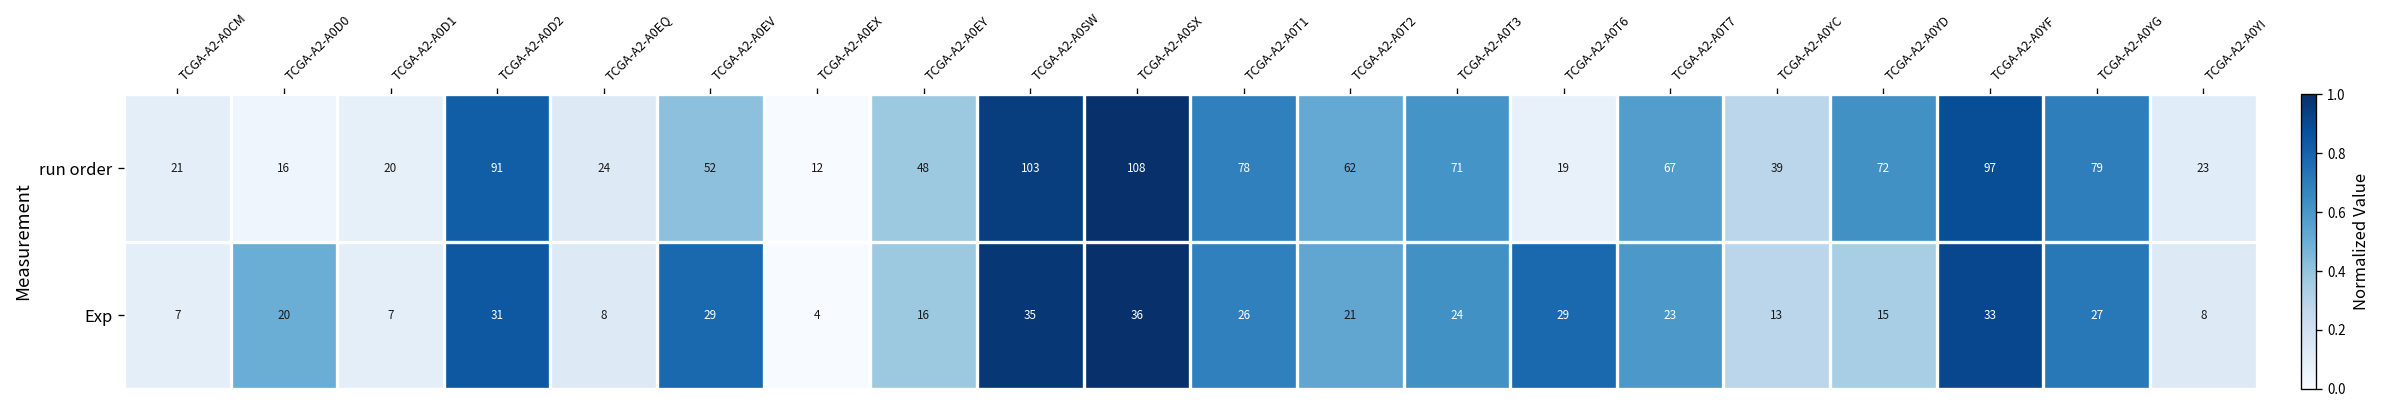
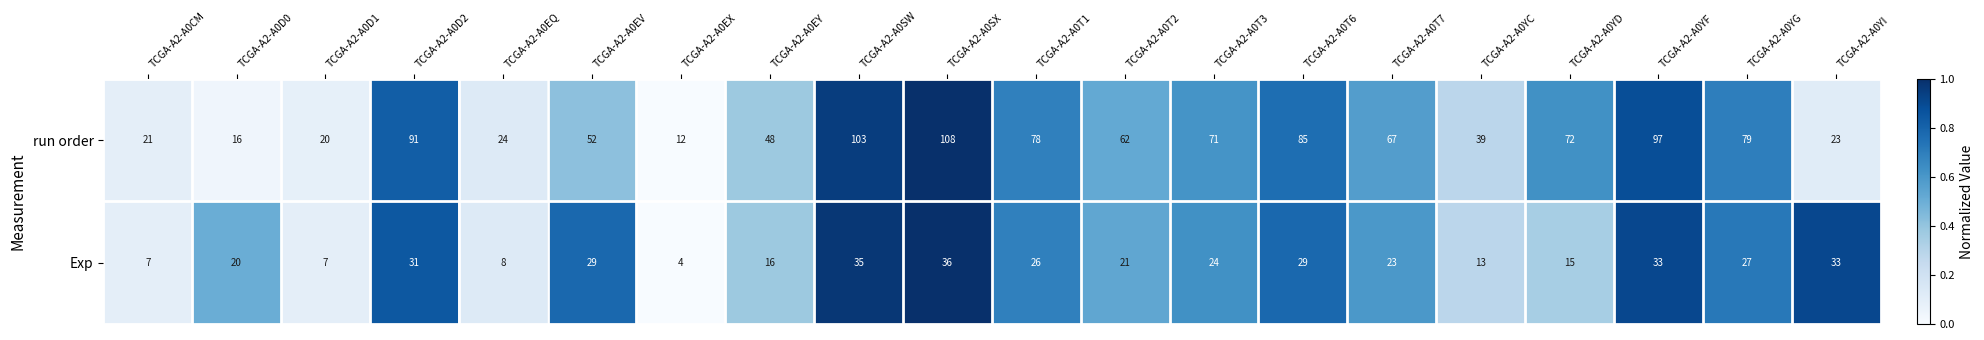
run order, TCGA-A2-A0T6: 19 -> 85
Exp, TCGA-A2-A0YI: 8 -> 33
